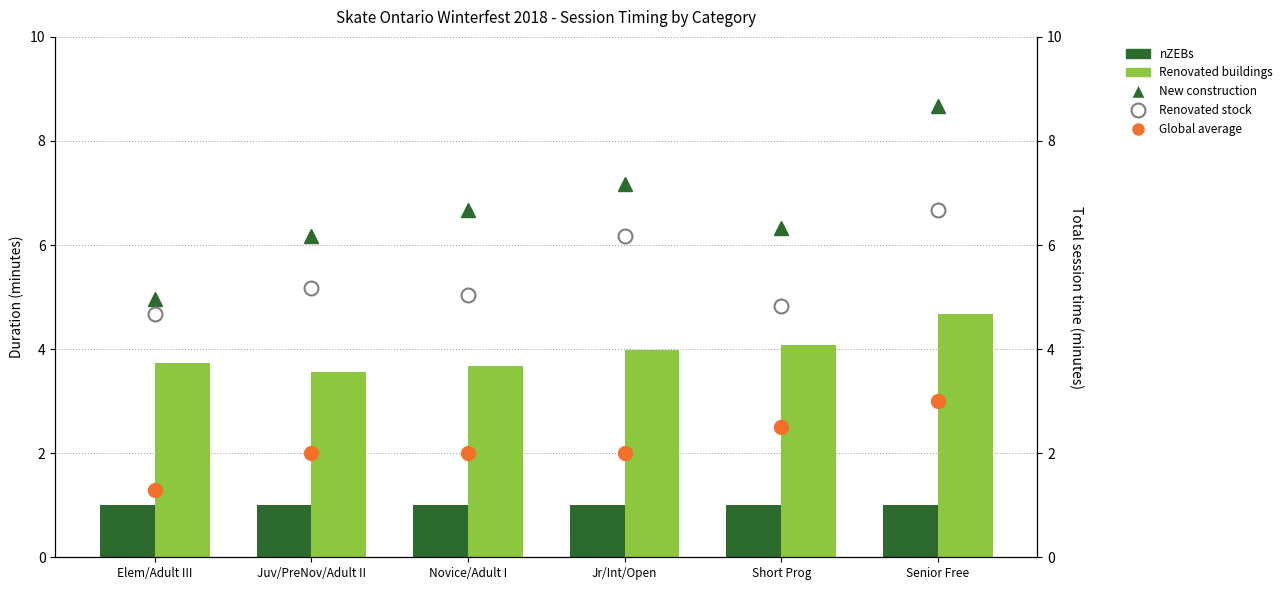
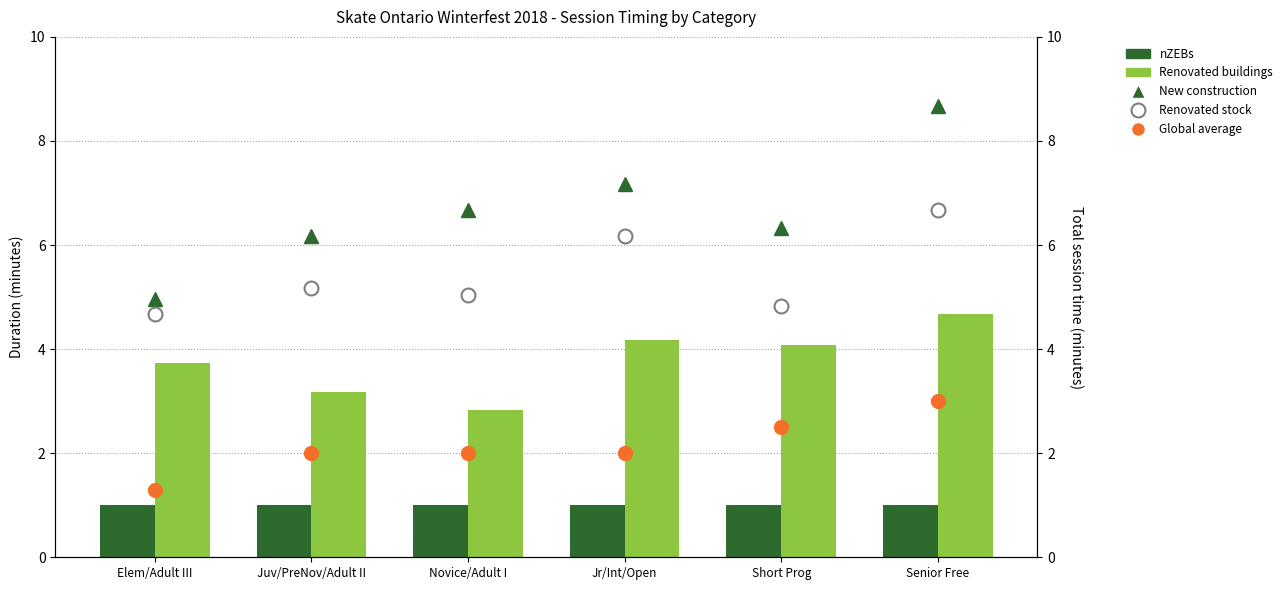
Renovated buildings, Juv/PreNov/Adult II: 3.6 -> 3.2
Renovated buildings, Novice/Adult I: 3.7 -> 2.8
Renovated buildings, Jr/Int/Open: 4.0 -> 4.2
